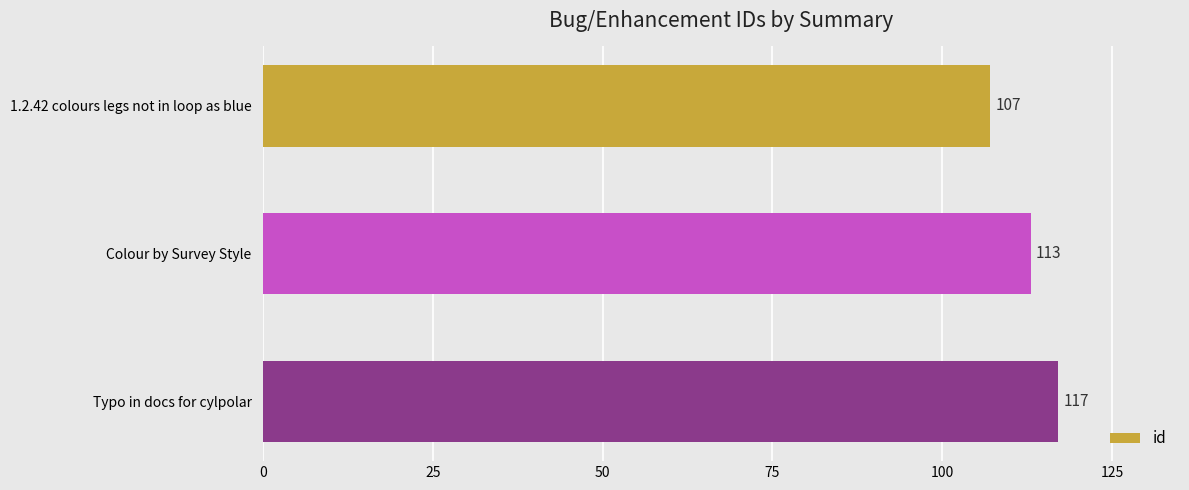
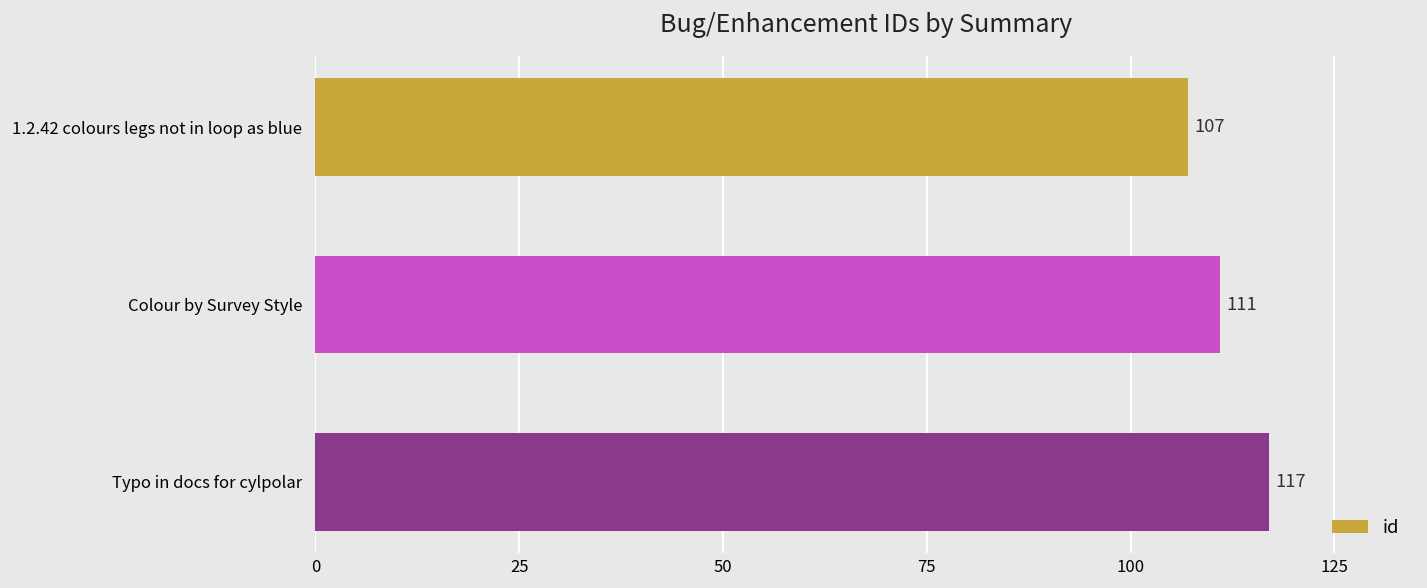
Colour by Survey Style: 113 -> 111
